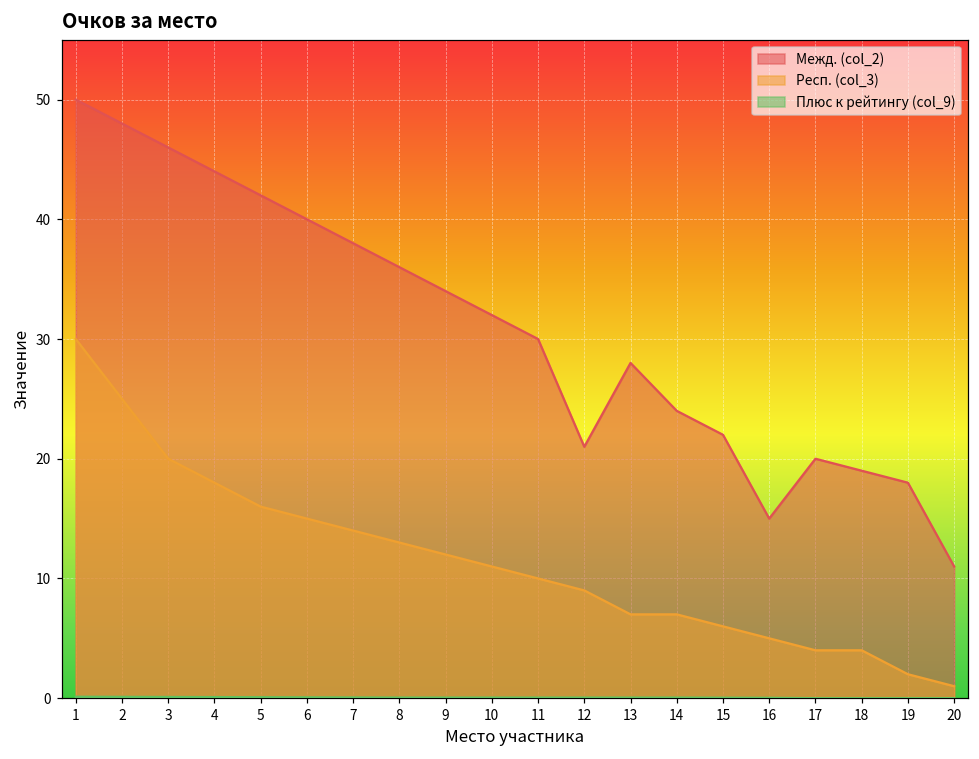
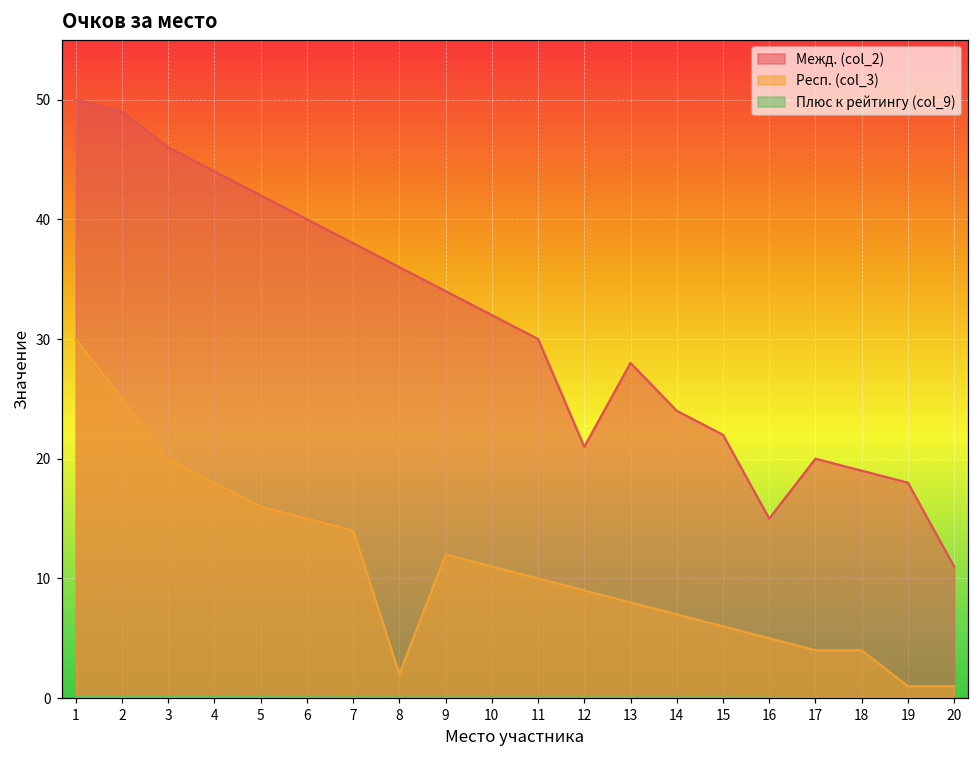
Межд. (col_2), 2: 48 -> 49
Респ. (col_3), 8: 13 -> 2
Респ. (col_3), 13: 7 -> 8
Респ. (col_3), 19: 2 -> 1
